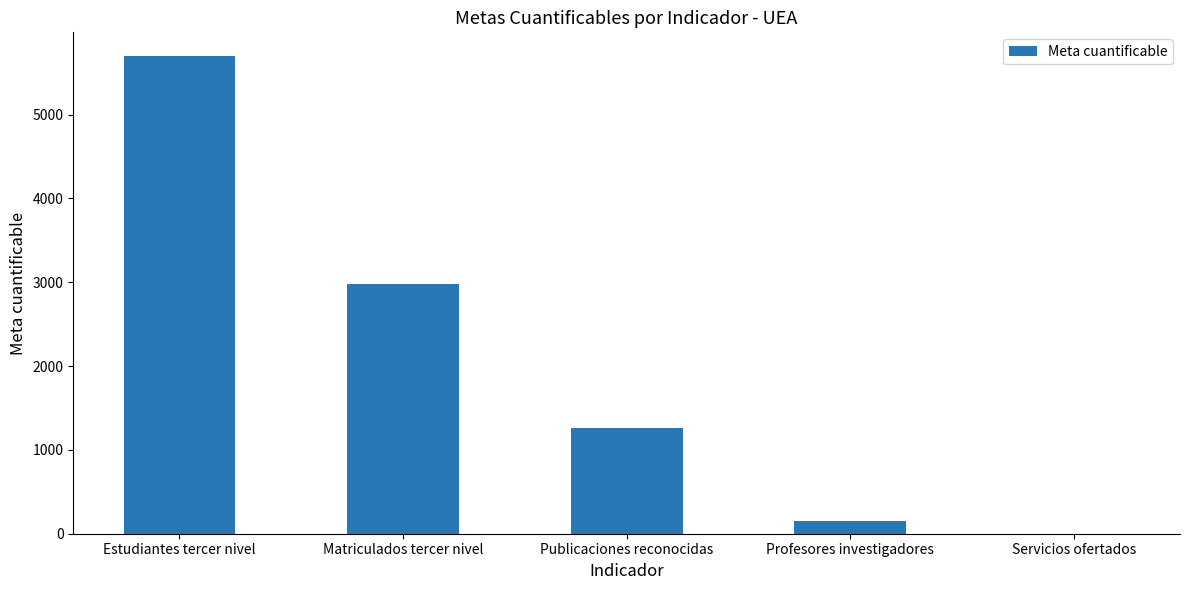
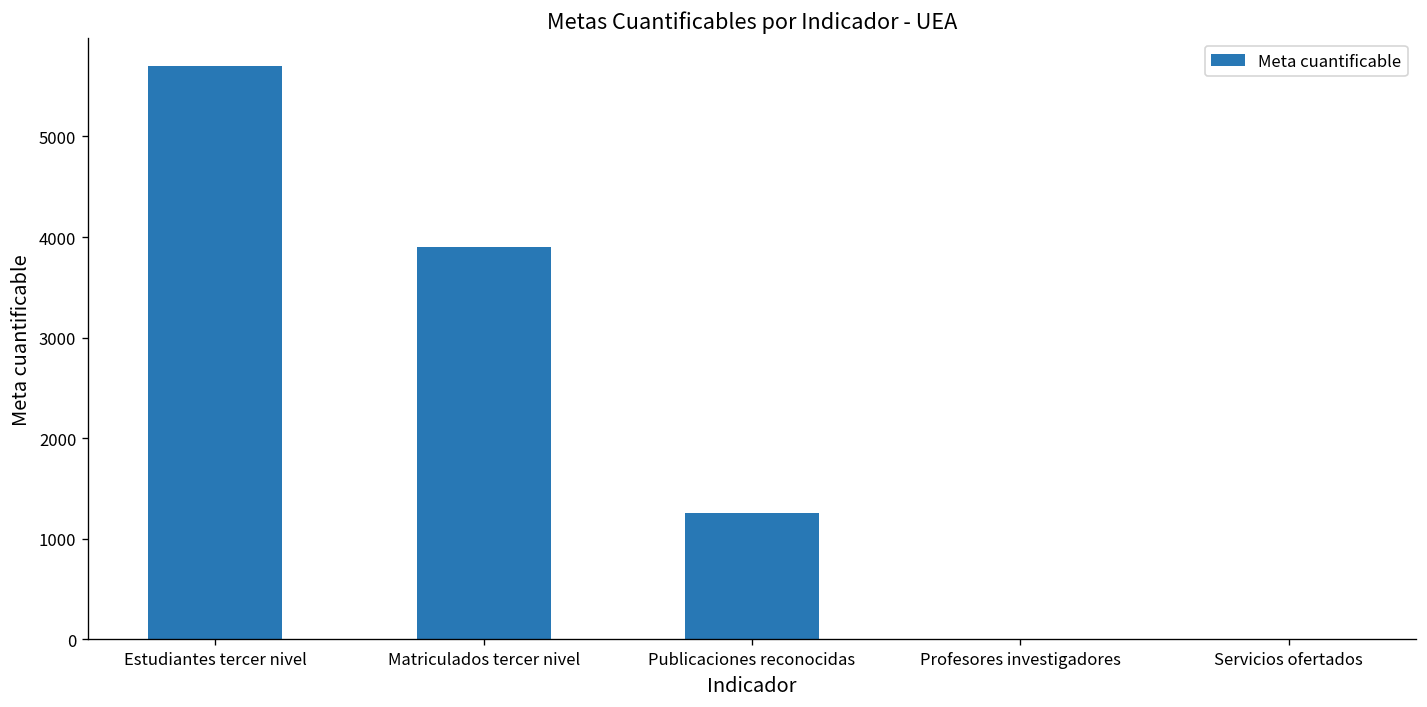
Matriculados tercer nivel: 3000 -> 3900
Profesores investigadores: 100 -> 0
